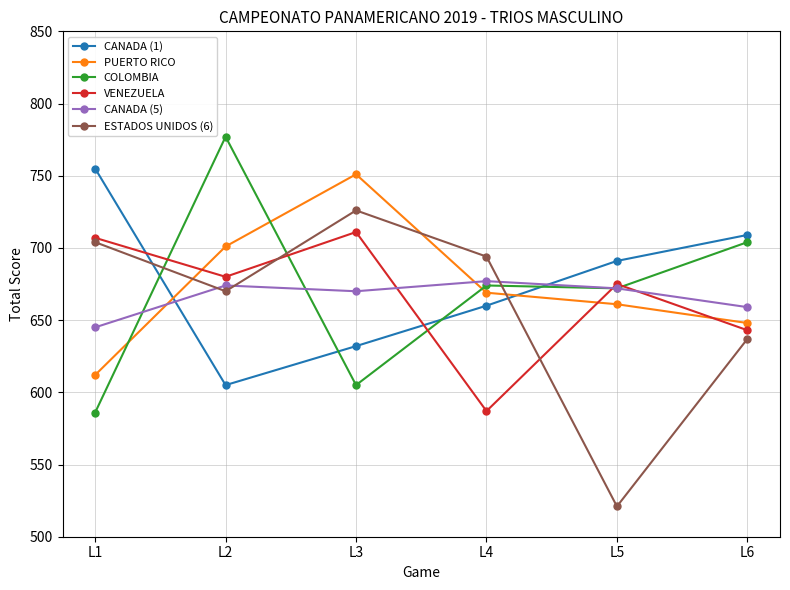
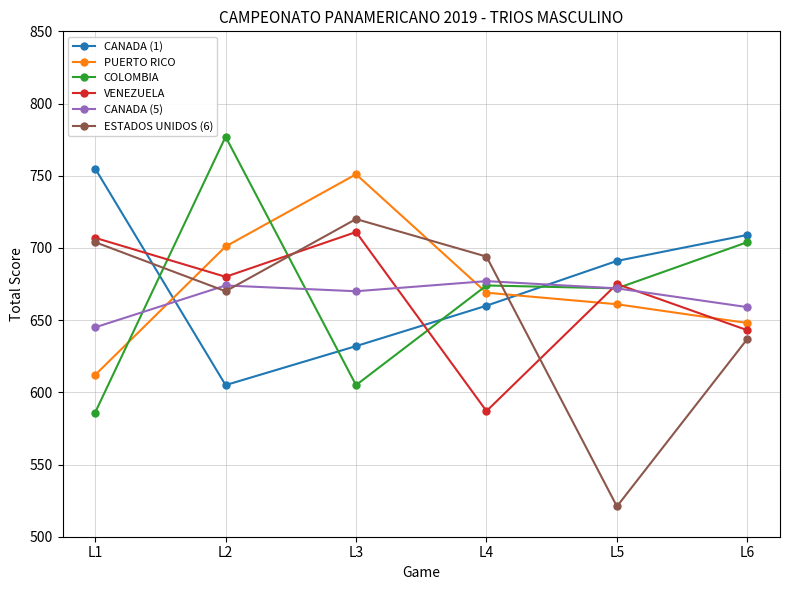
ESTADOS UNIDOS (6), L3: 726 -> 720
